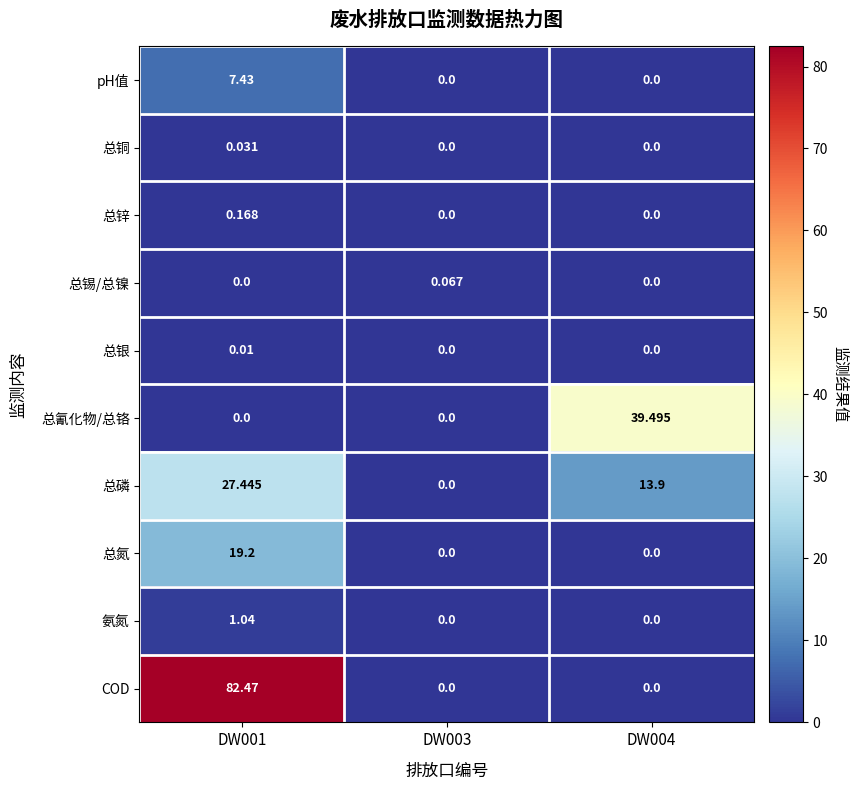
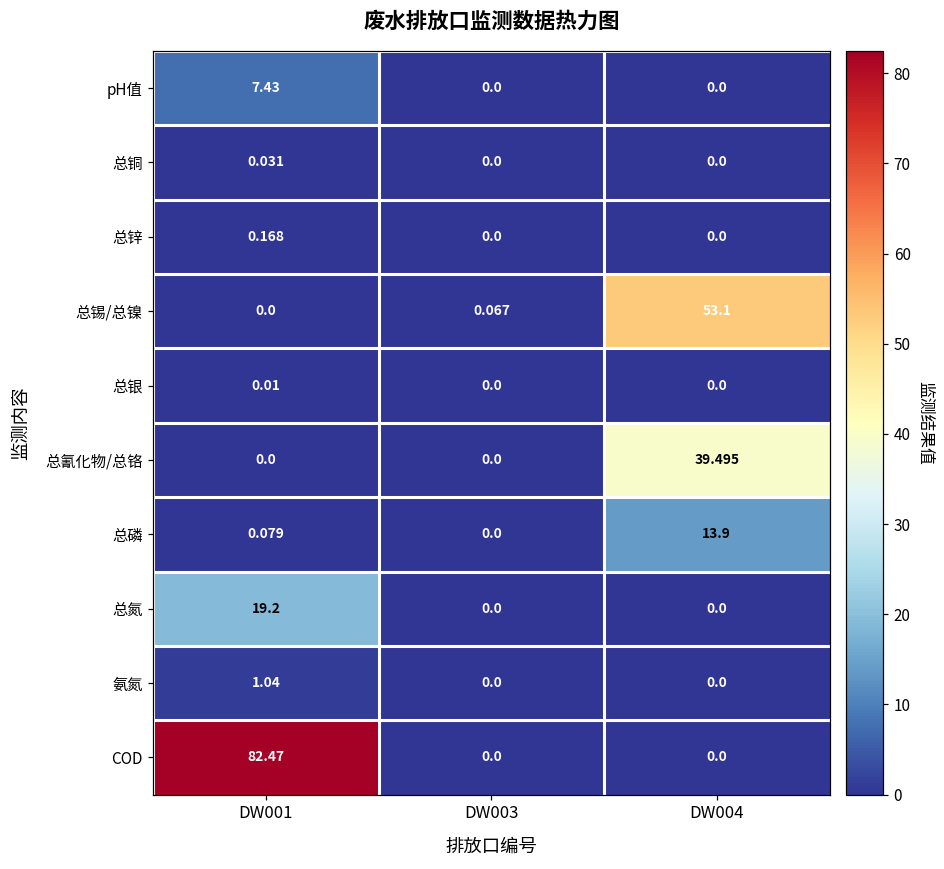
总锡/总镍, DW004: 0.0 -> 53.1
总磷, DW001: 27.445 -> 0.079
